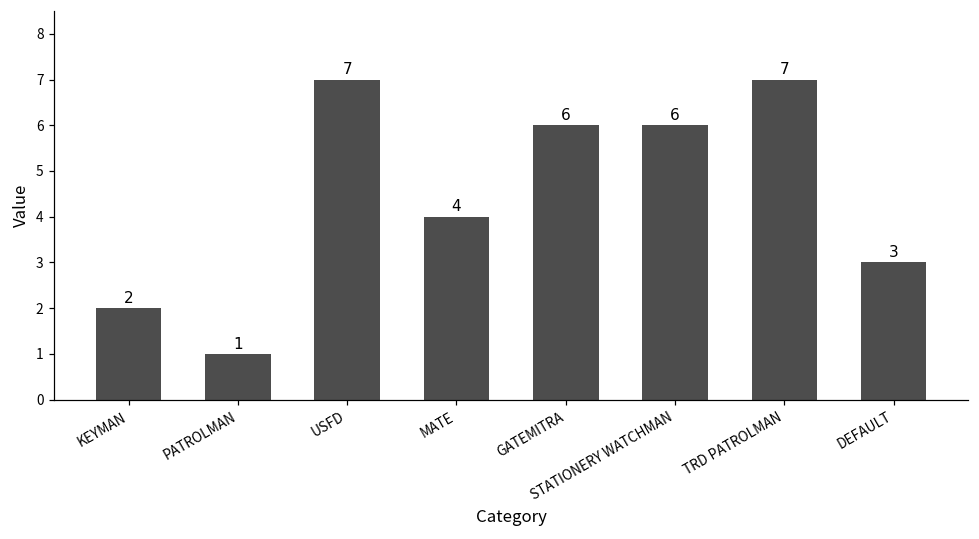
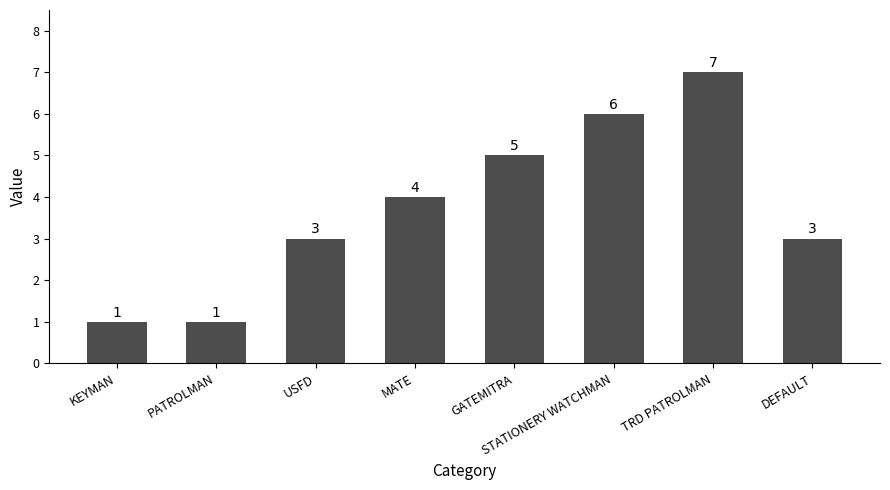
KEYMAN: 2 -> 1
USFD: 7 -> 3
GATEMITRA: 6 -> 5
